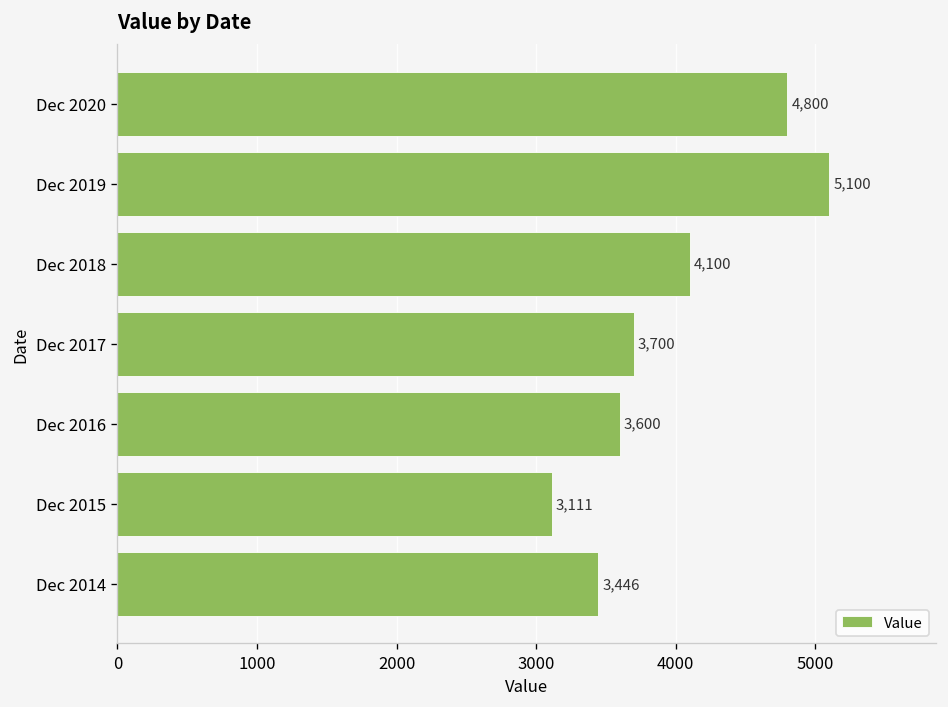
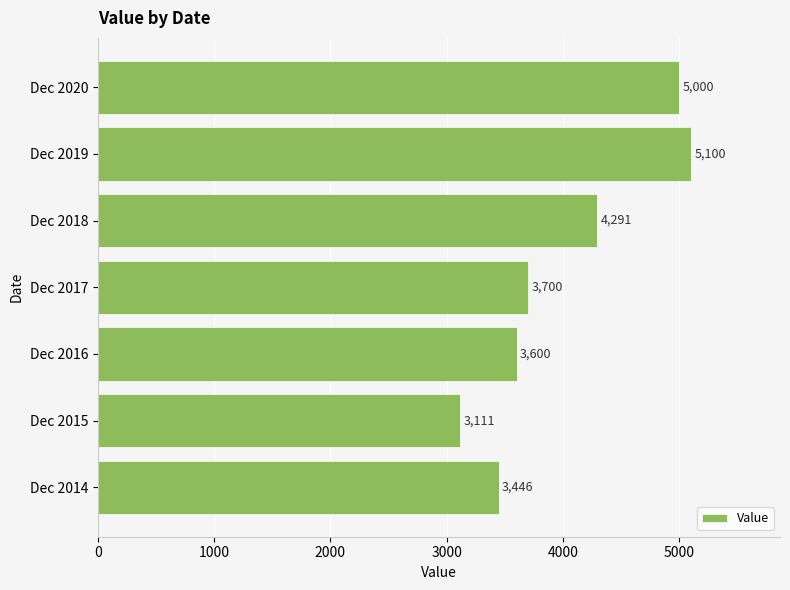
Dec 2020: 4,800 -> 5,000
Dec 2018: 4,100 -> 4,291
